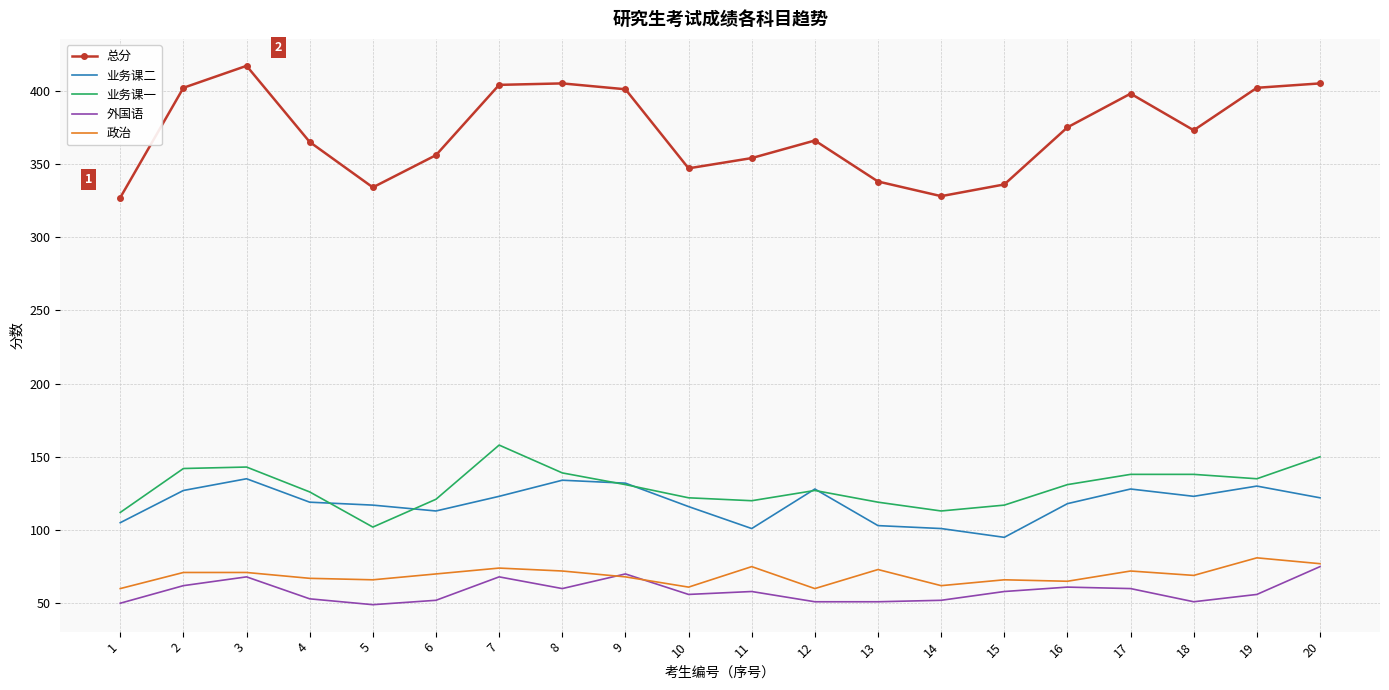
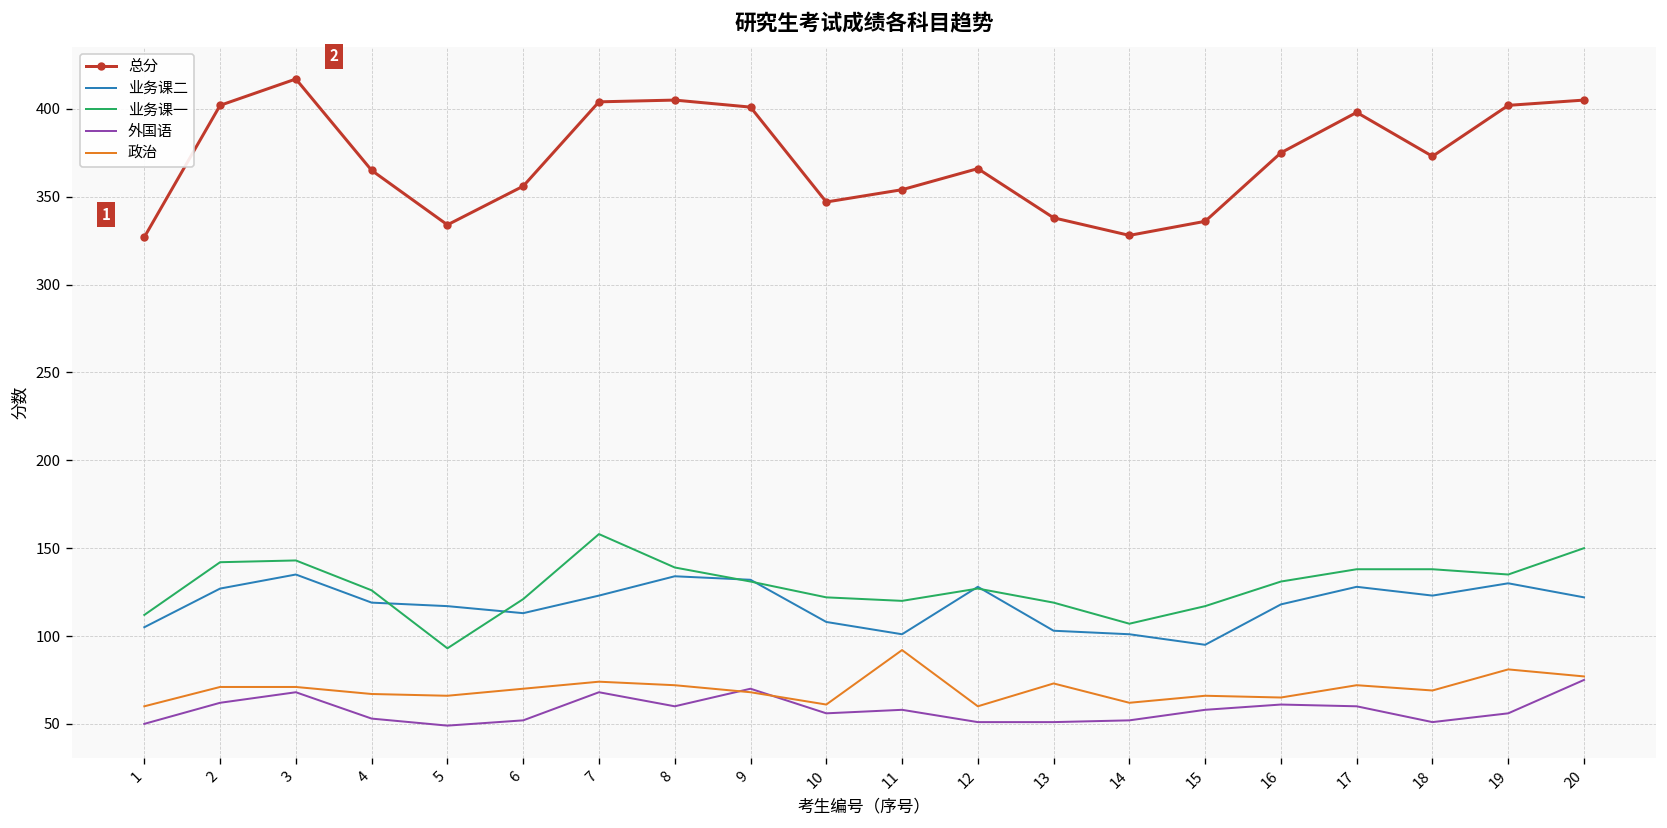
业务课一, 5: 102 -> 93
业务课二, 10: 116 -> 108
政治, 11: 75 -> 92
业务课一, 14: 113 -> 107
